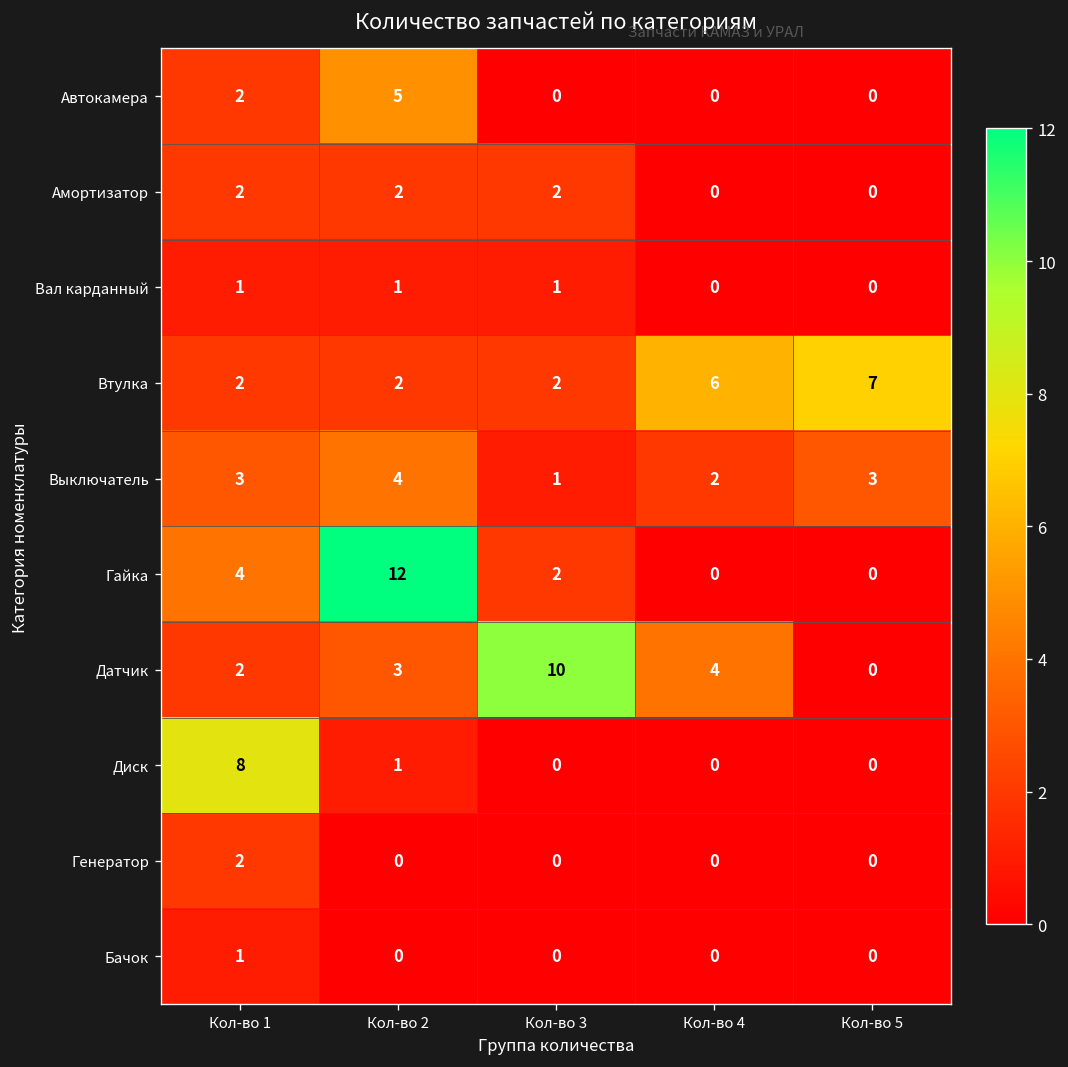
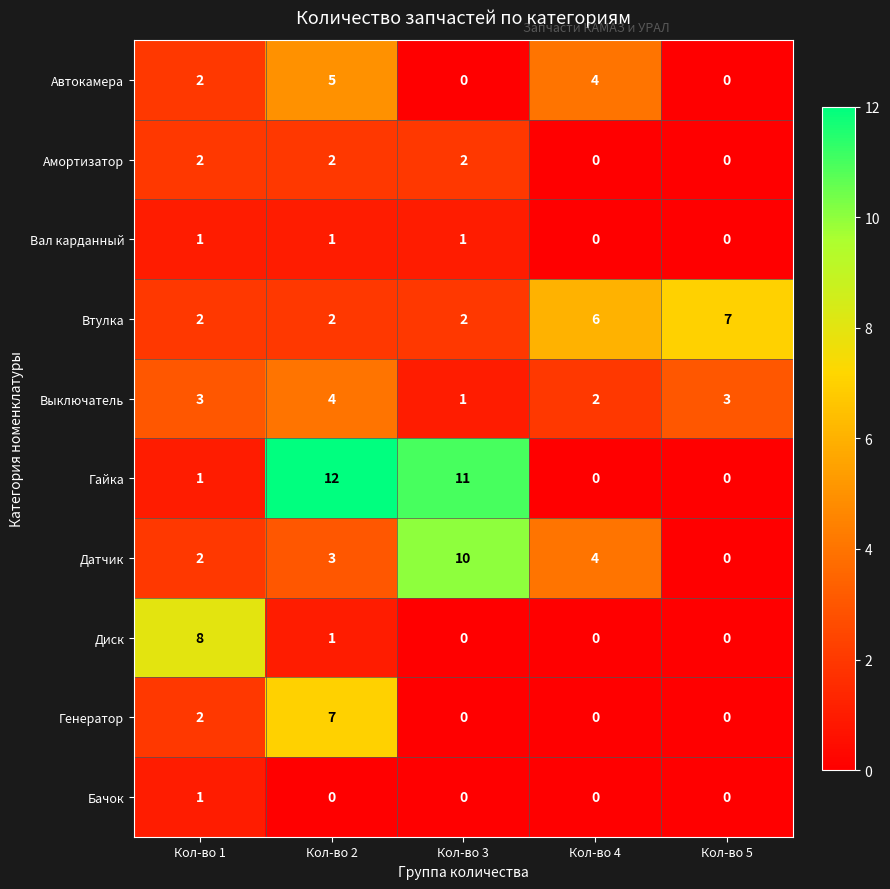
Автокамера, Кол-во 4: 0 -> 4
Гайка, Кол-во 1: 4 -> 1
Гайка, Кол-во 3: 2 -> 11
Генератор, Кол-во 2: 0 -> 7
